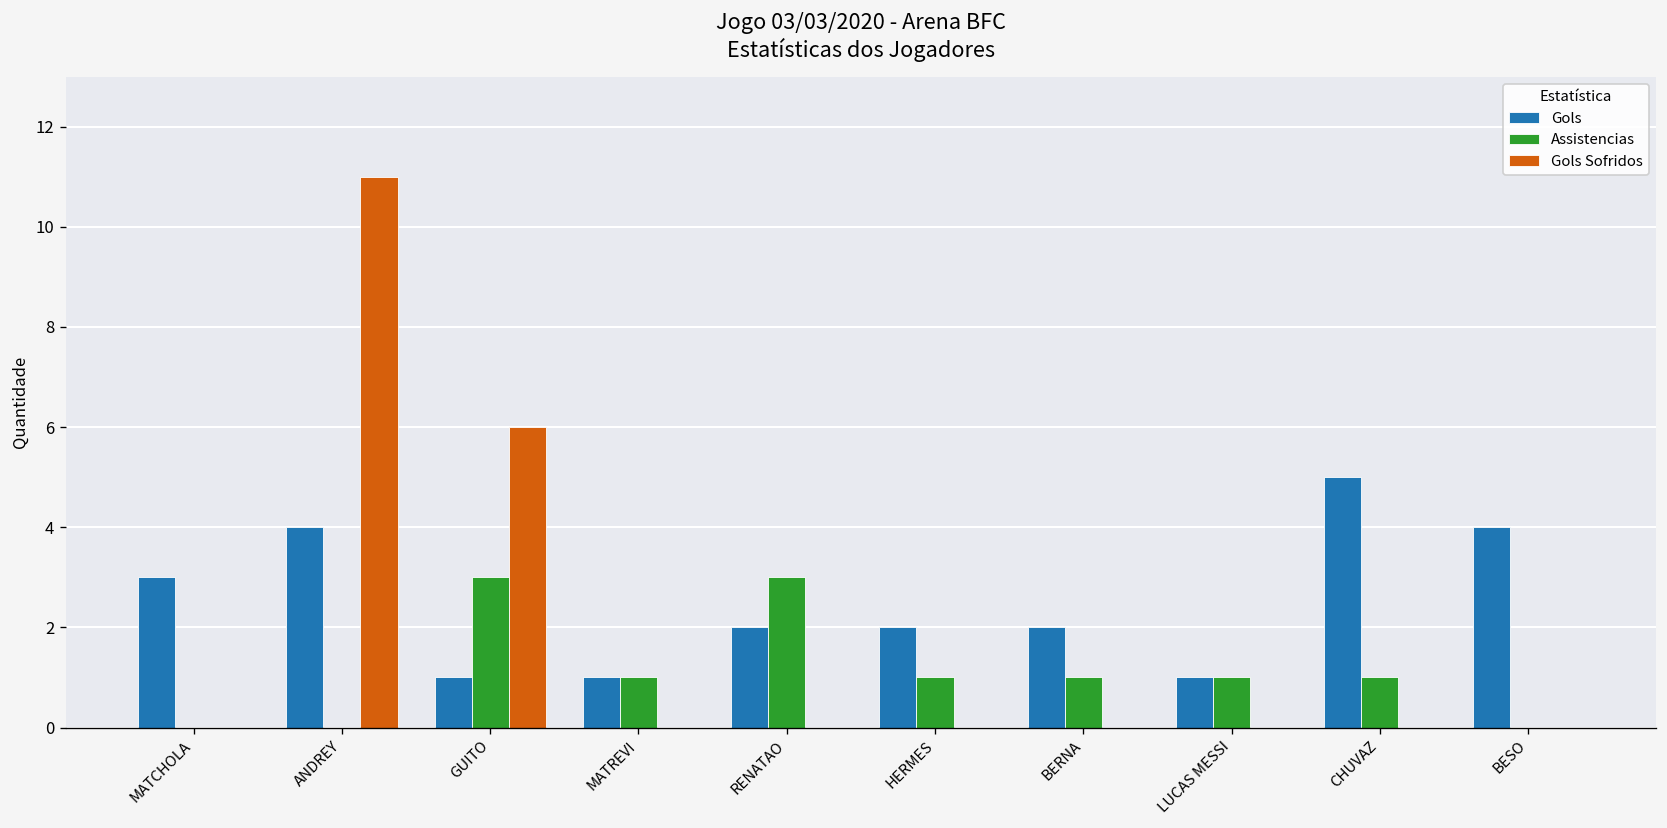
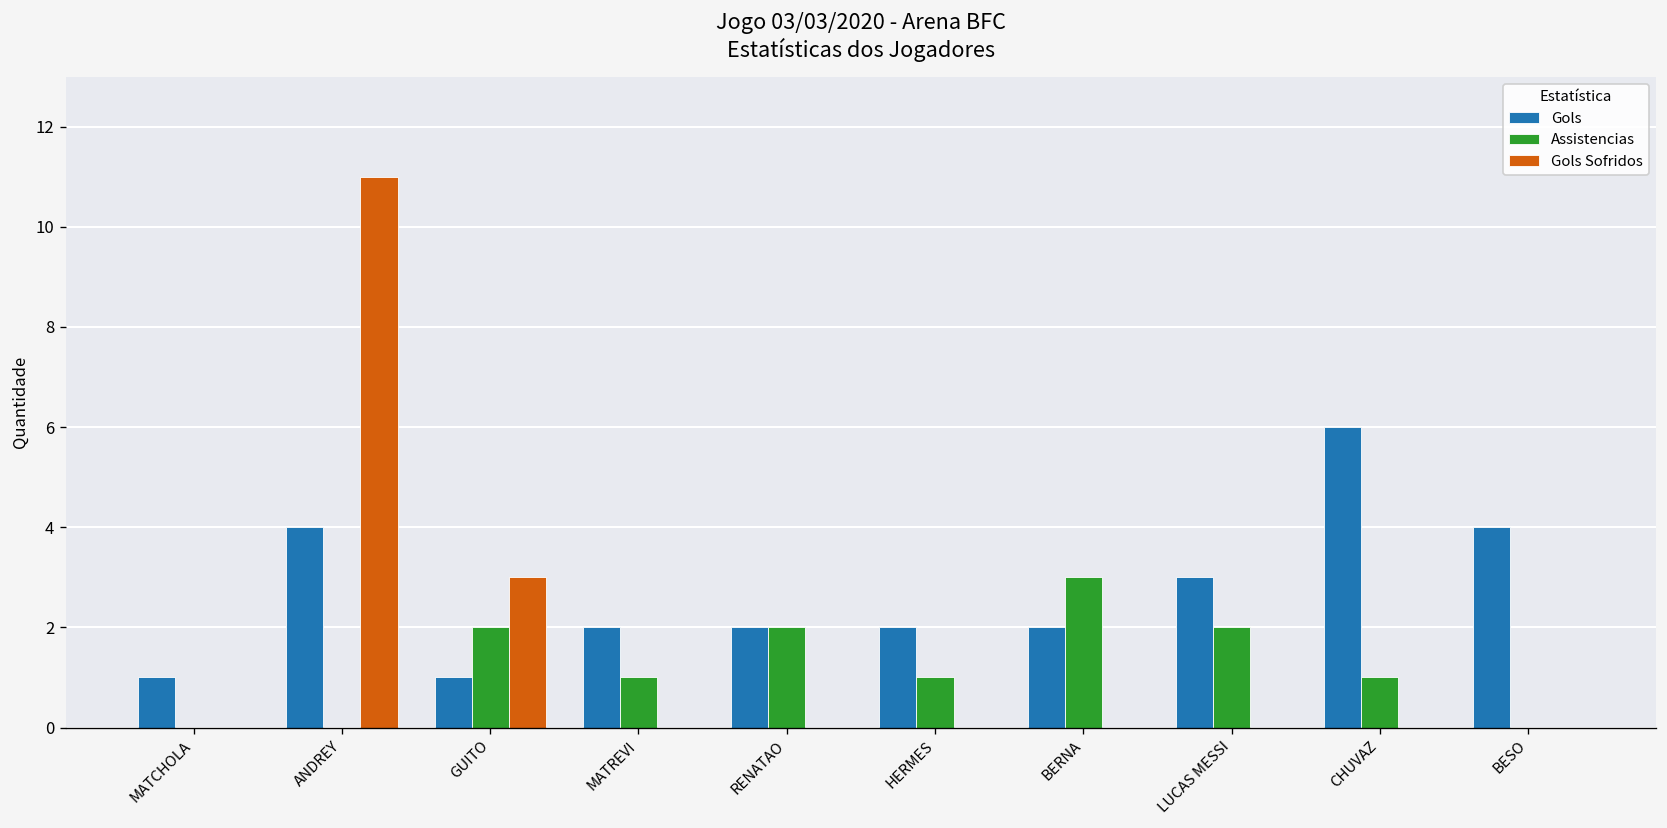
Gols, MATCHOLA: 3 -> 1
Assistencias, GUITO: 3 -> 2
Gols Sofridos, GUITO: 6 -> 3
Gols, MATREVI: 1 -> 2
Assistencias, RENATAO: 3 -> 2
Assistencias, BERNA: 1 -> 3
Gols, LUCAS MESSI: 1 -> 3
Assistencias, LUCAS MESSI: 1 -> 2
Gols, CHUVAZ: 5 -> 6
